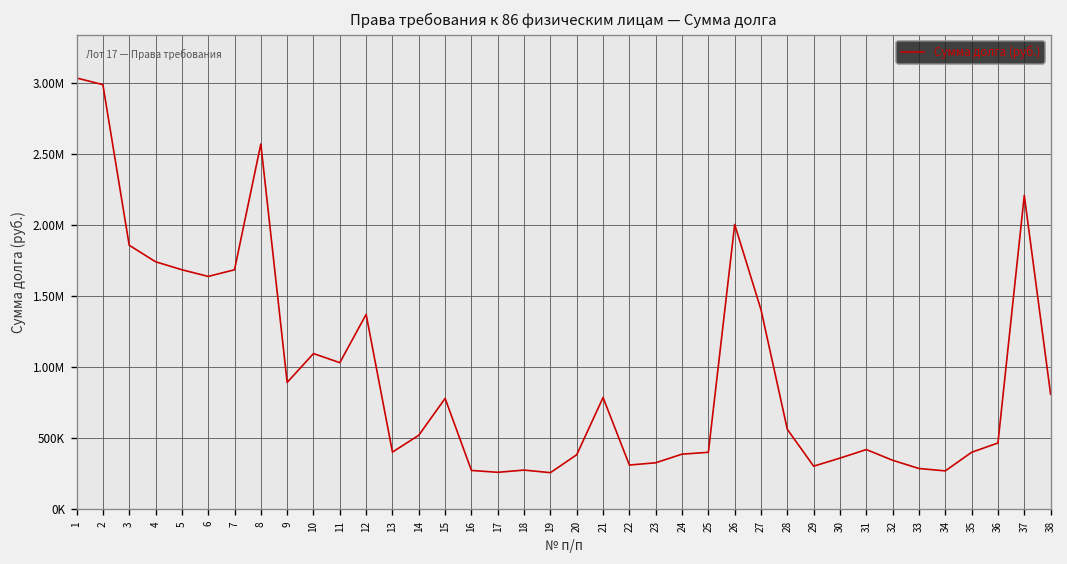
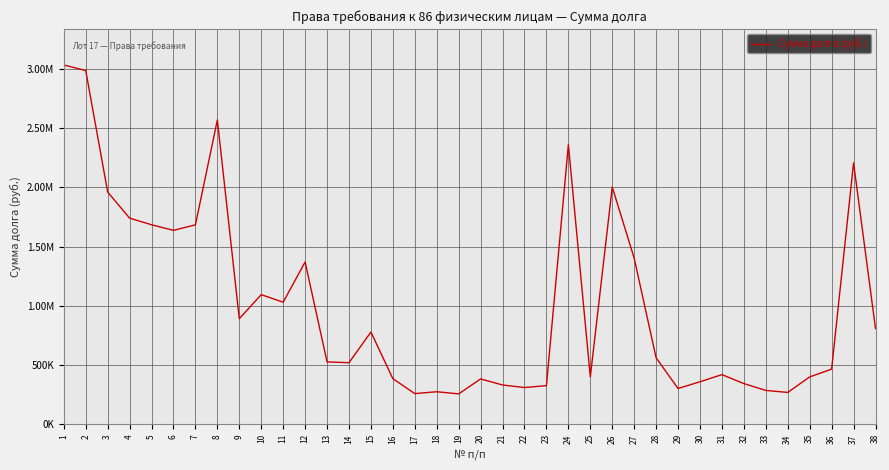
3: 1860000 -> 1960000
13: 400000 -> 530000
16: 270000 -> 390000
21: 790000 -> 330000
24: 390000 -> 2360000
